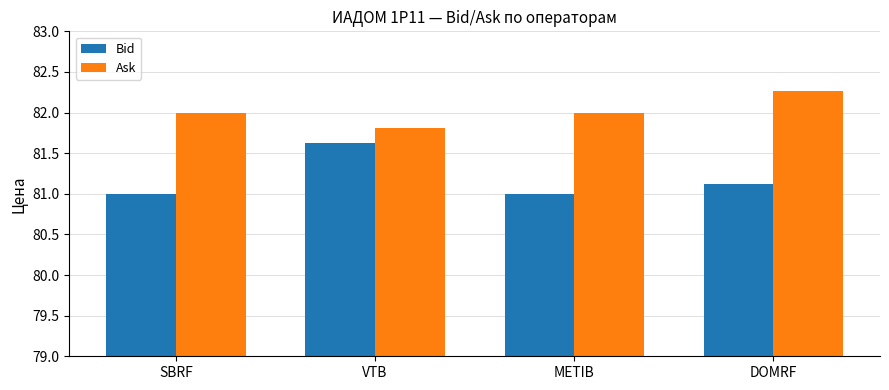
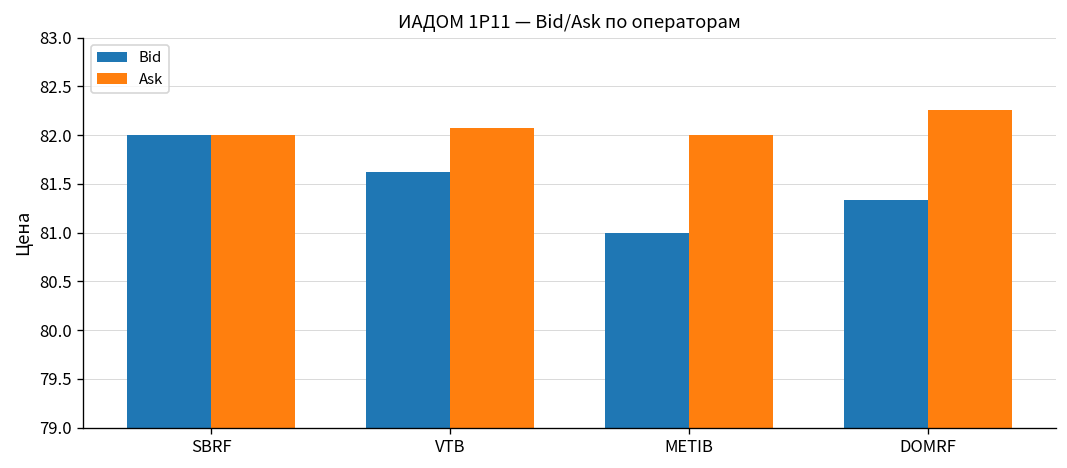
Bid, SBRF: 81 -> 82
Ask, VTB: 81.8 -> 82.1
Bid, DOMRF: 81.1 -> 81.3
